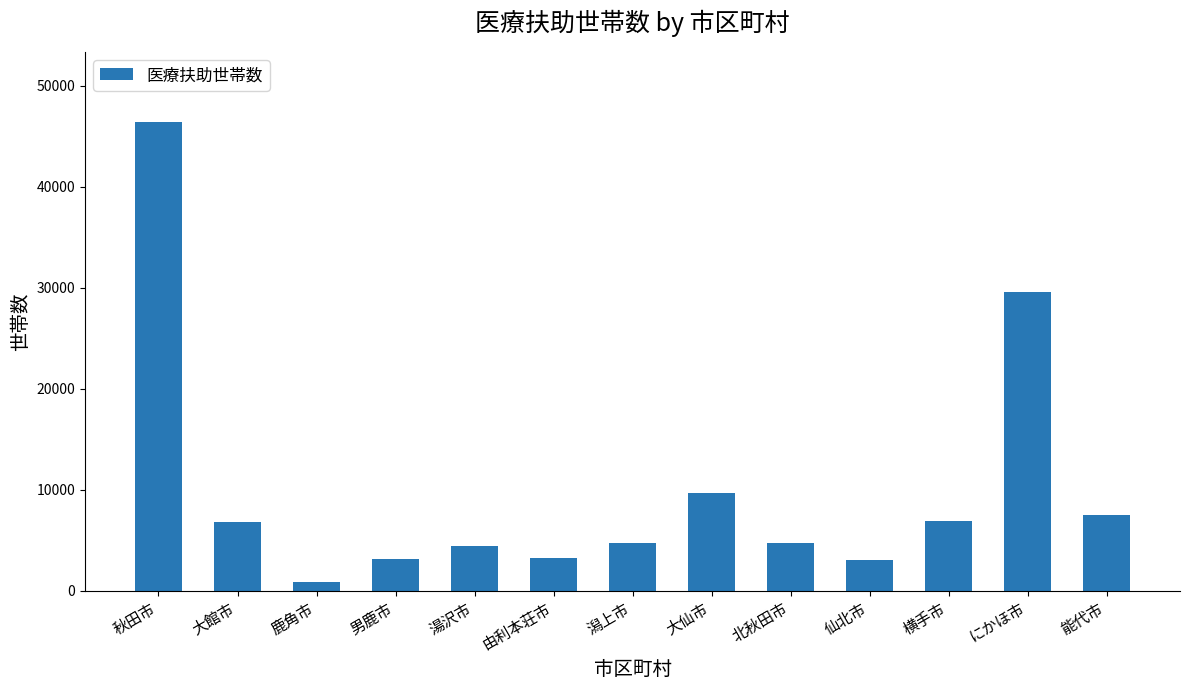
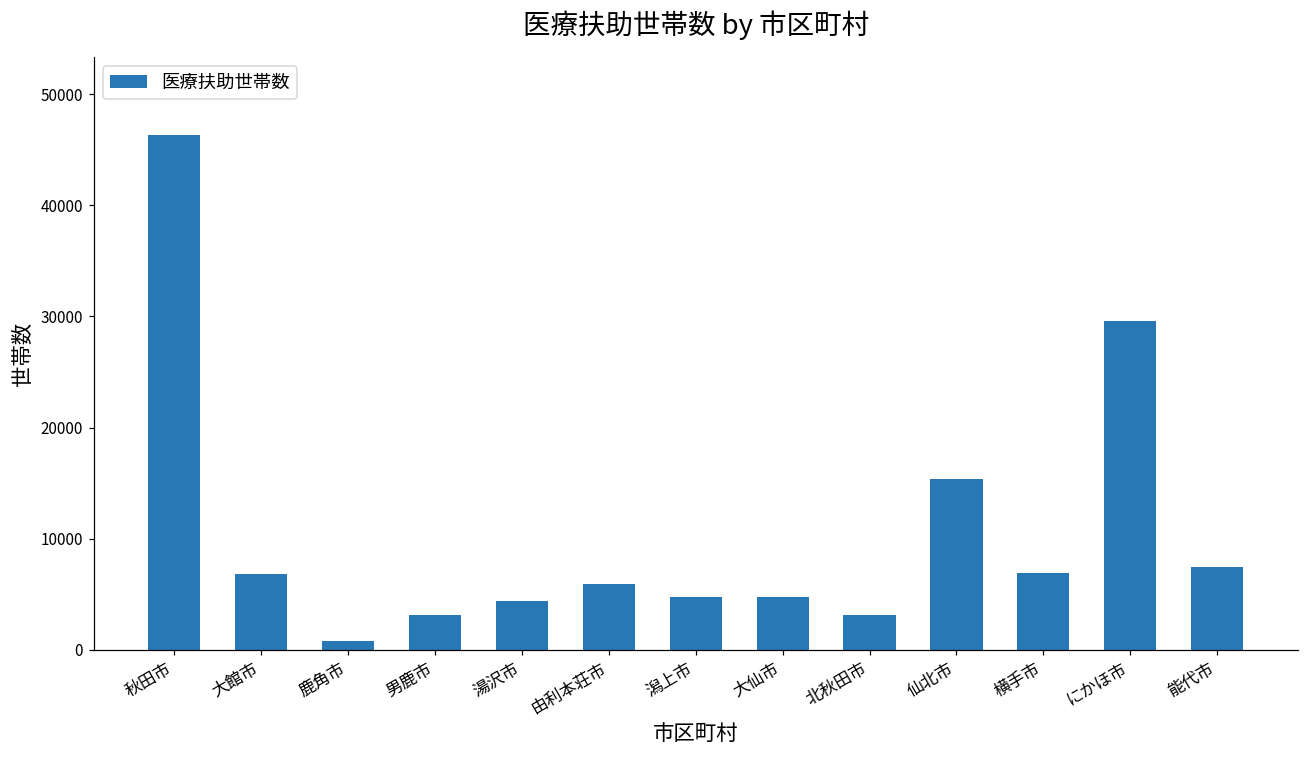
由利本荘市: 3300 -> 5900
大仙市: 9700 -> 4800
北秋田市: 4700 -> 3200
仙北市: 3000 -> 15400
